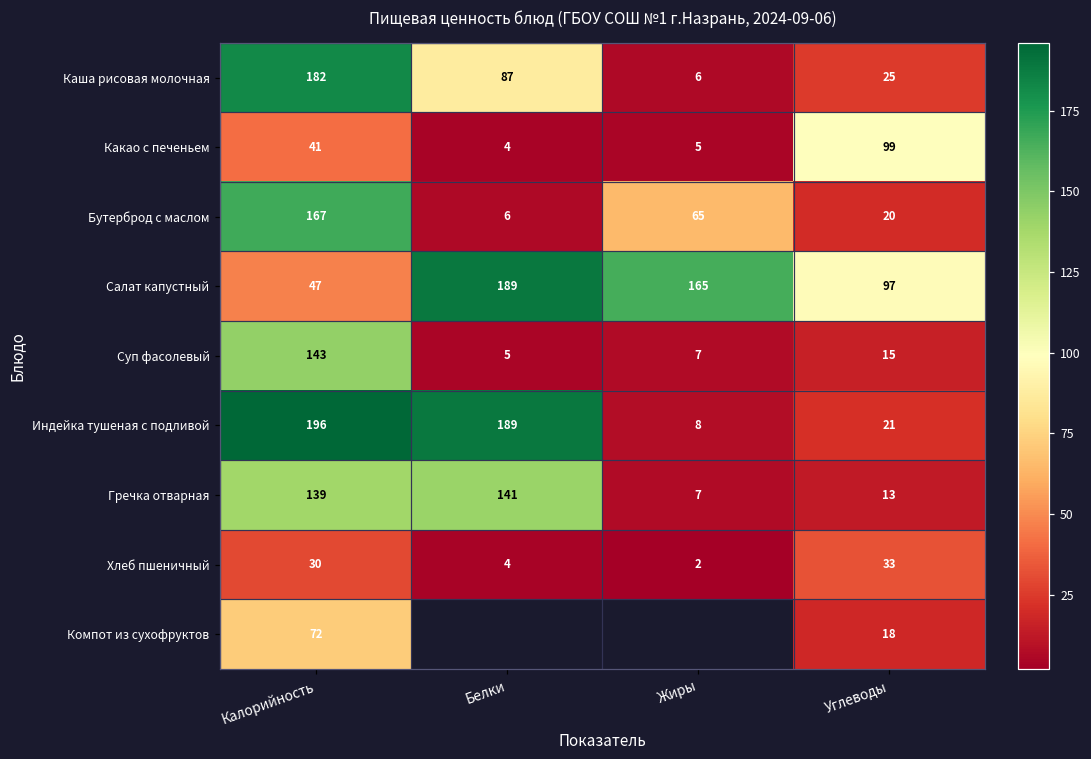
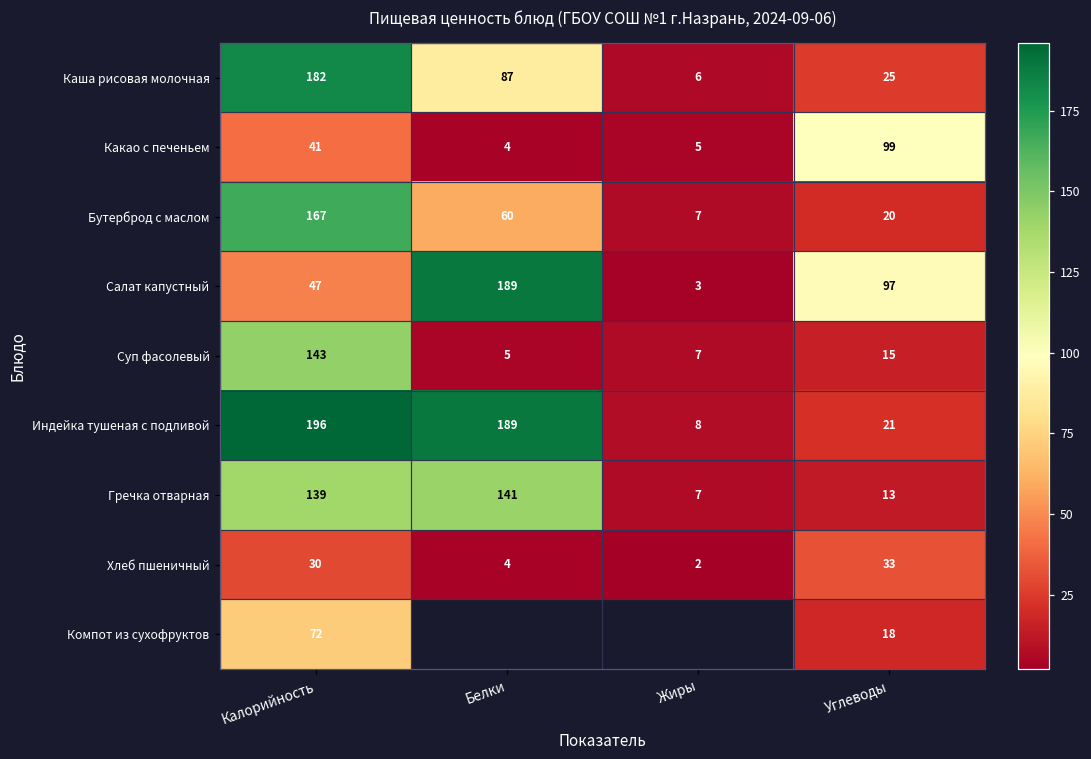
Бутерброд с маслом, Белки: 6 -> 60
Бутерброд с маслом, Жиры: 65 -> 7
Салат капустный, Жиры: 165 -> 3
